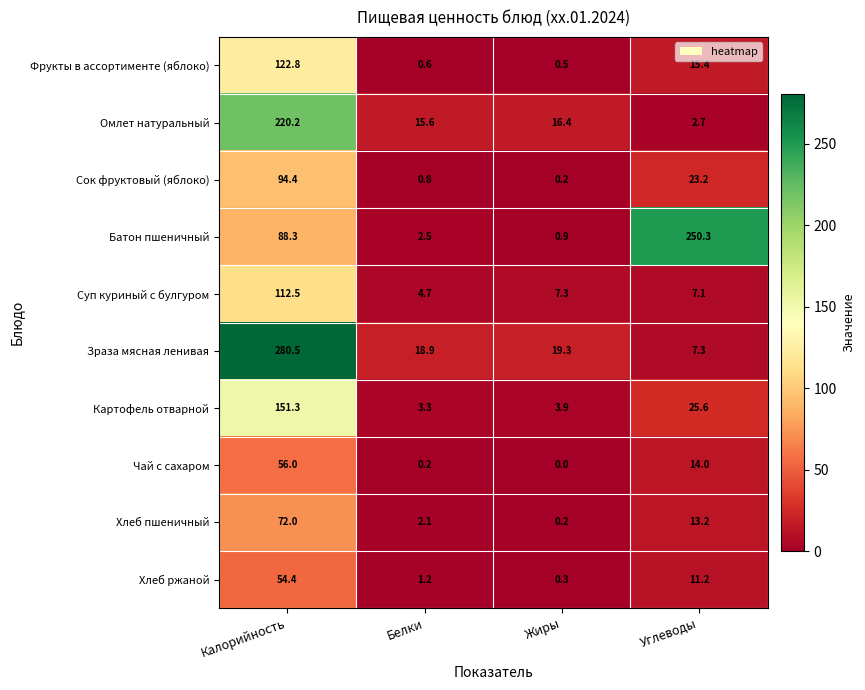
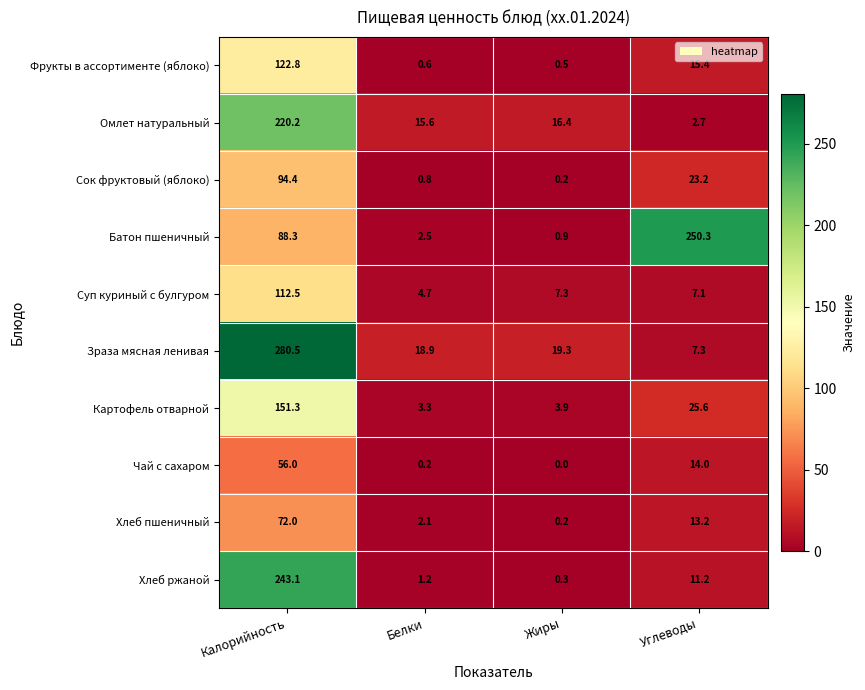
Хлеб ржаной, Калорийность: 54.4 -> 243.1
